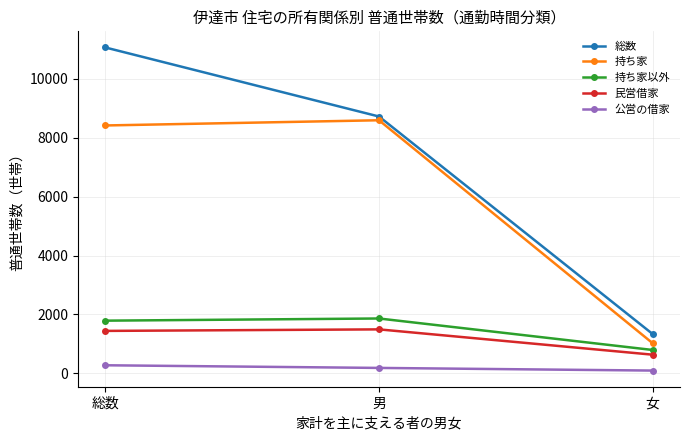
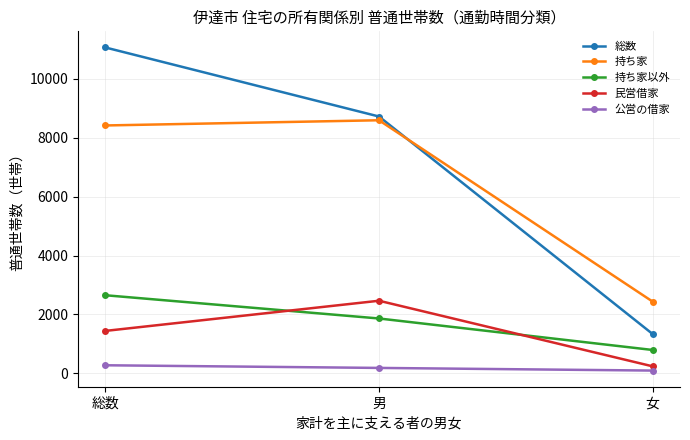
持ち家以外, 総数: 1800 -> 2700
民営借家, 男: 1500 -> 2500
持ち家, 女: 1000 -> 2400
民営借家, 女: 600 -> 200
